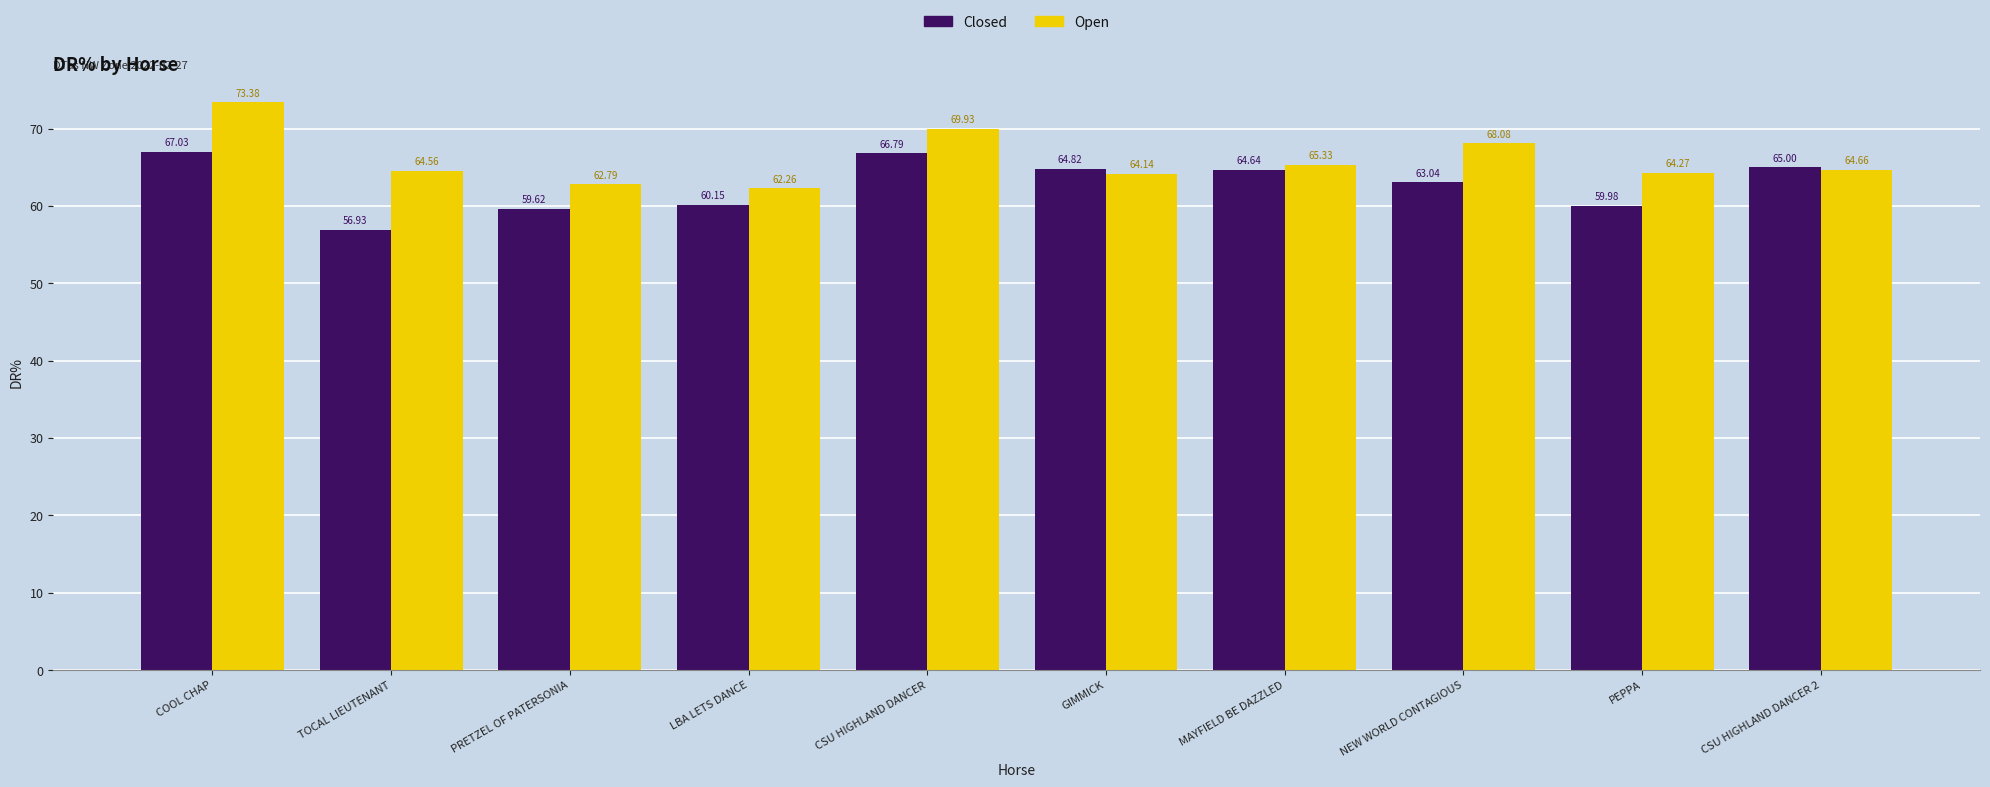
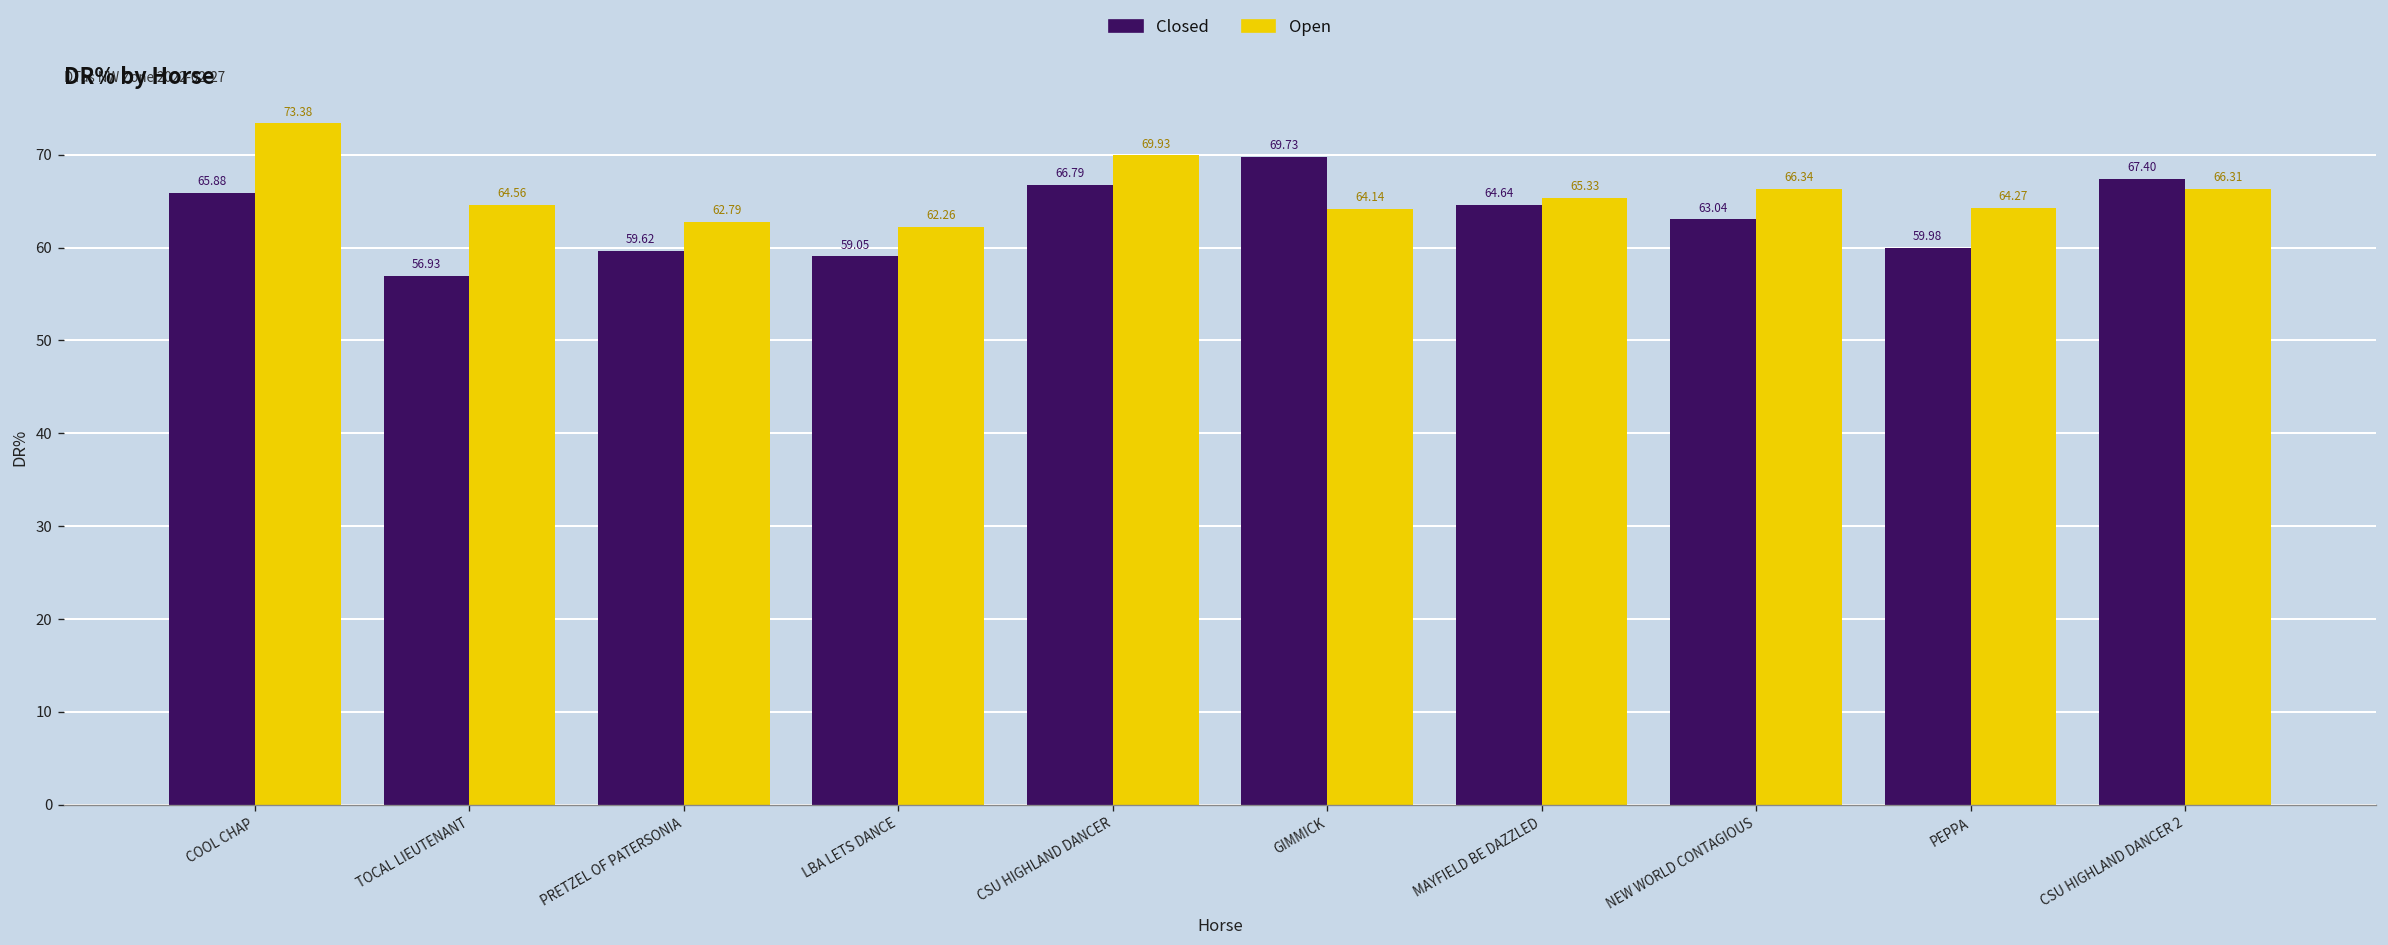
Closed, COOL CHAP: 67.03 -> 65.88
Closed, LBA LETS DANCE: 60.15 -> 59.05
Closed, GIMMICK: 64.82 -> 69.73
Open, NEW WORLD CONTAGIOUS: 68.08 -> 66.34
Closed, CSU HIGHLAND DANCER 2: 65.00 -> 67.40
Open, CSU HIGHLAND DANCER 2: 64.66 -> 66.31
